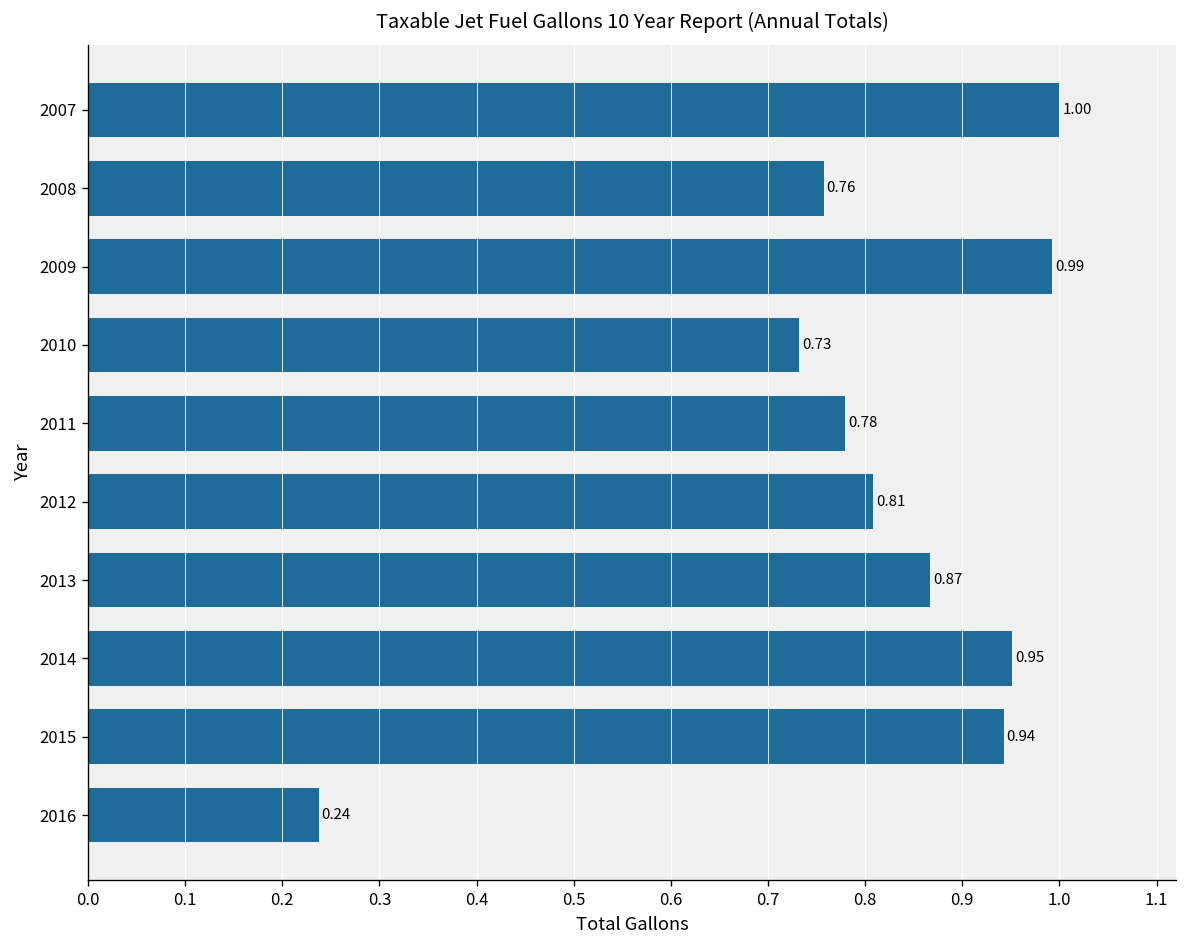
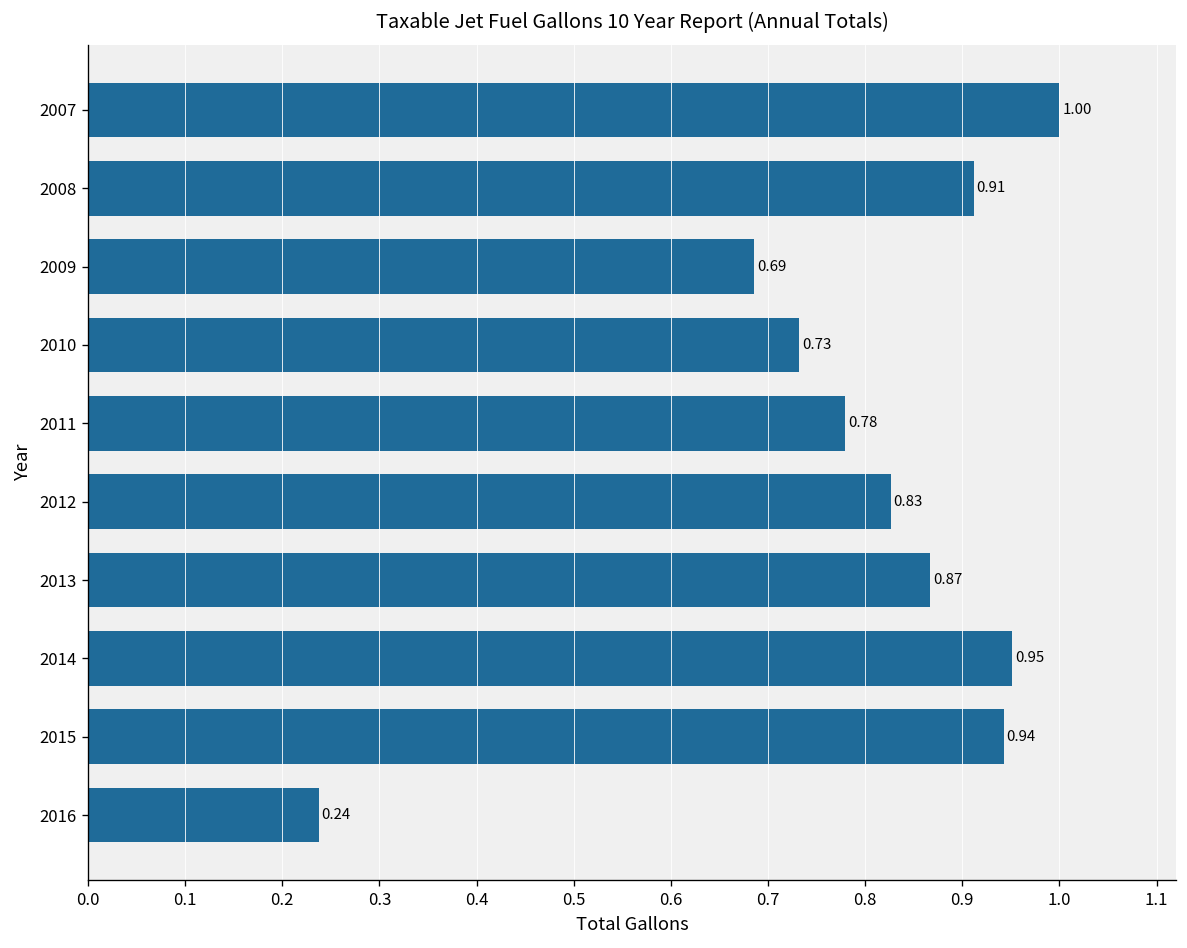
2008: 0.76 -> 0.91
2009: 0.99 -> 0.69
2012: 0.81 -> 0.83
